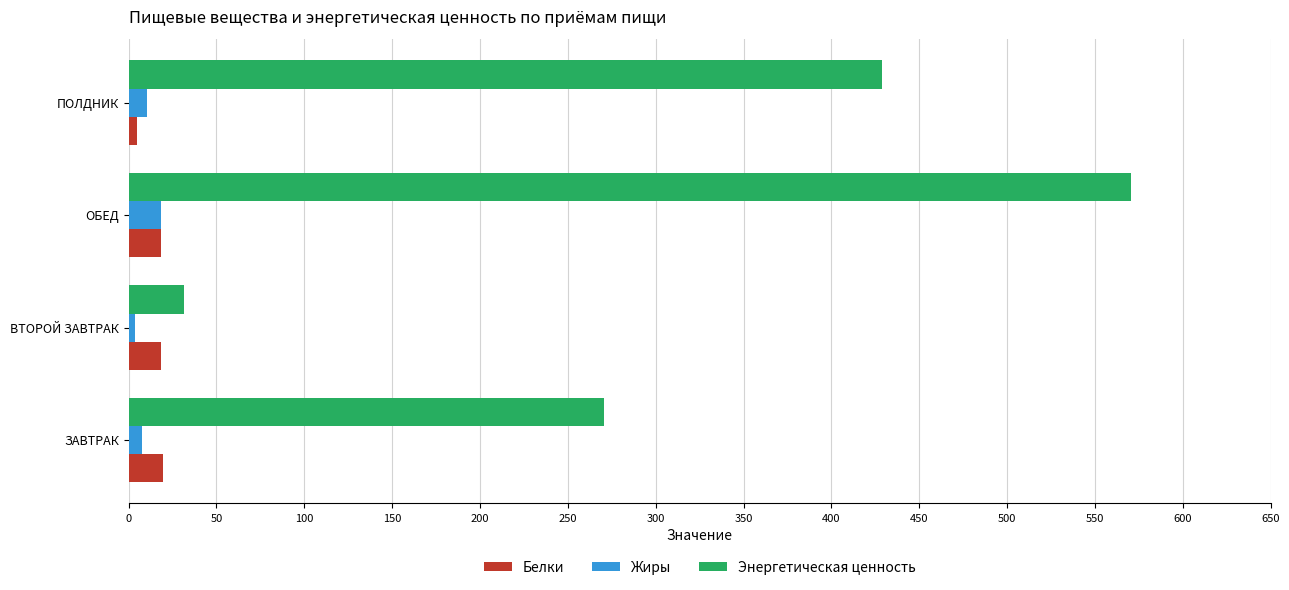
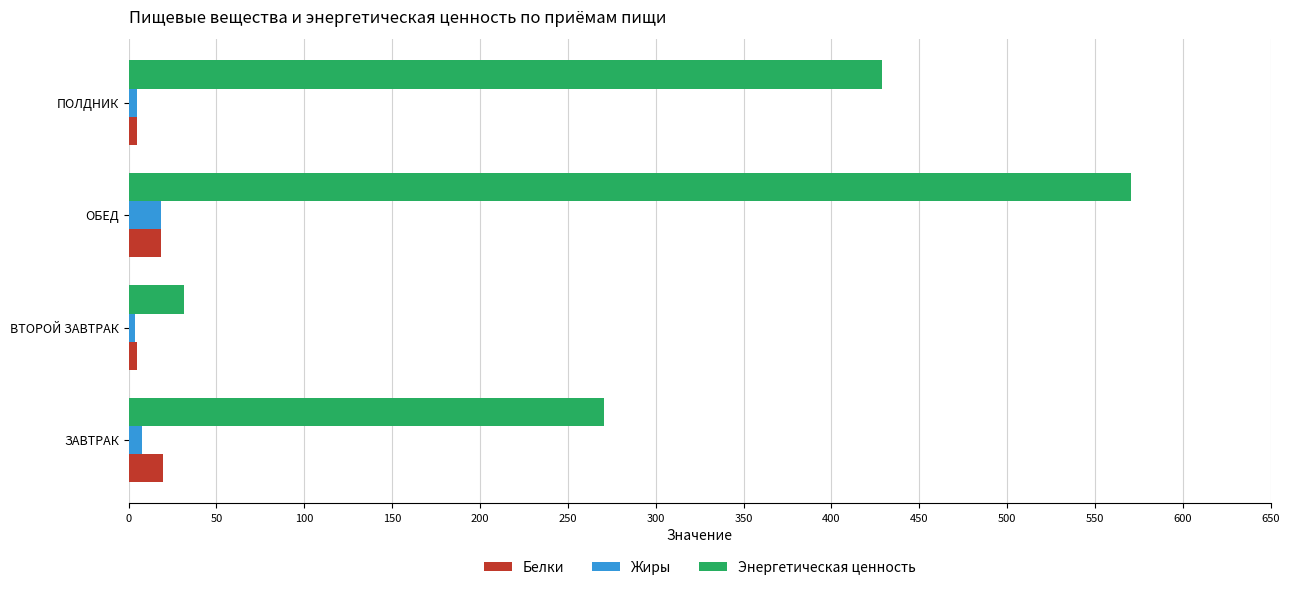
Жиры, ПОЛДНИК: 11 -> 5
Белки, ВТОРОЙ ЗАВТРАК: 19 -> 5
